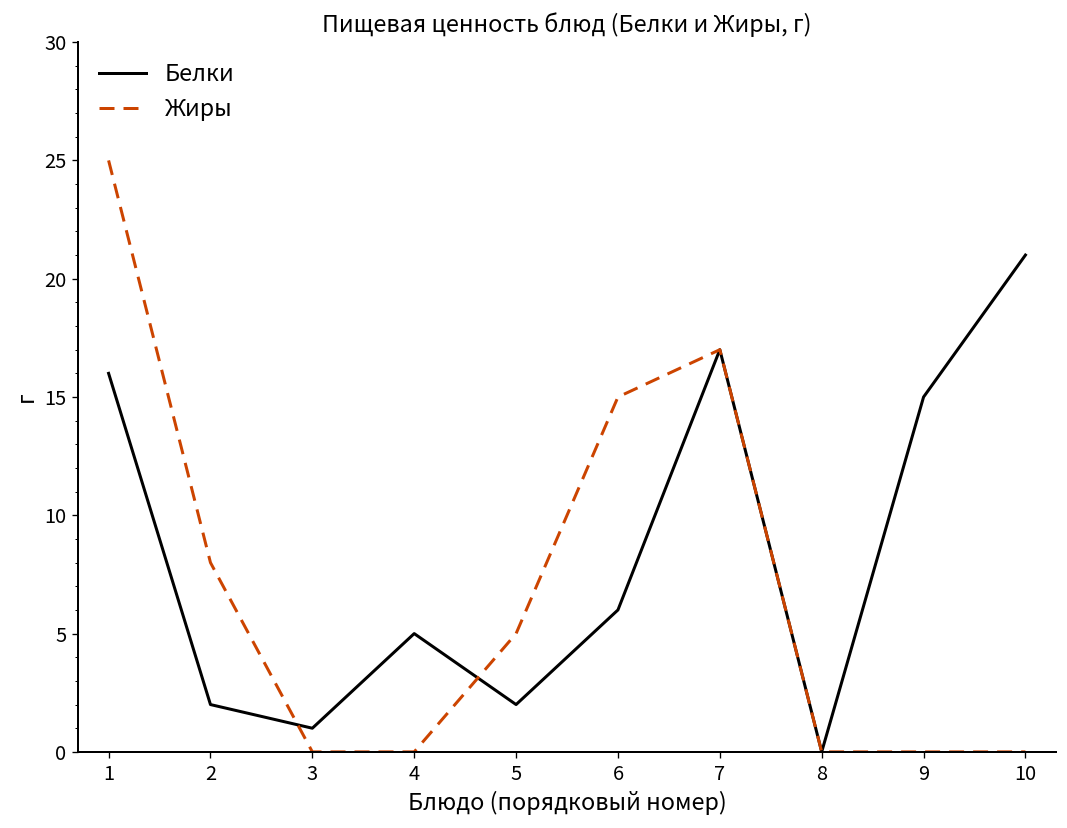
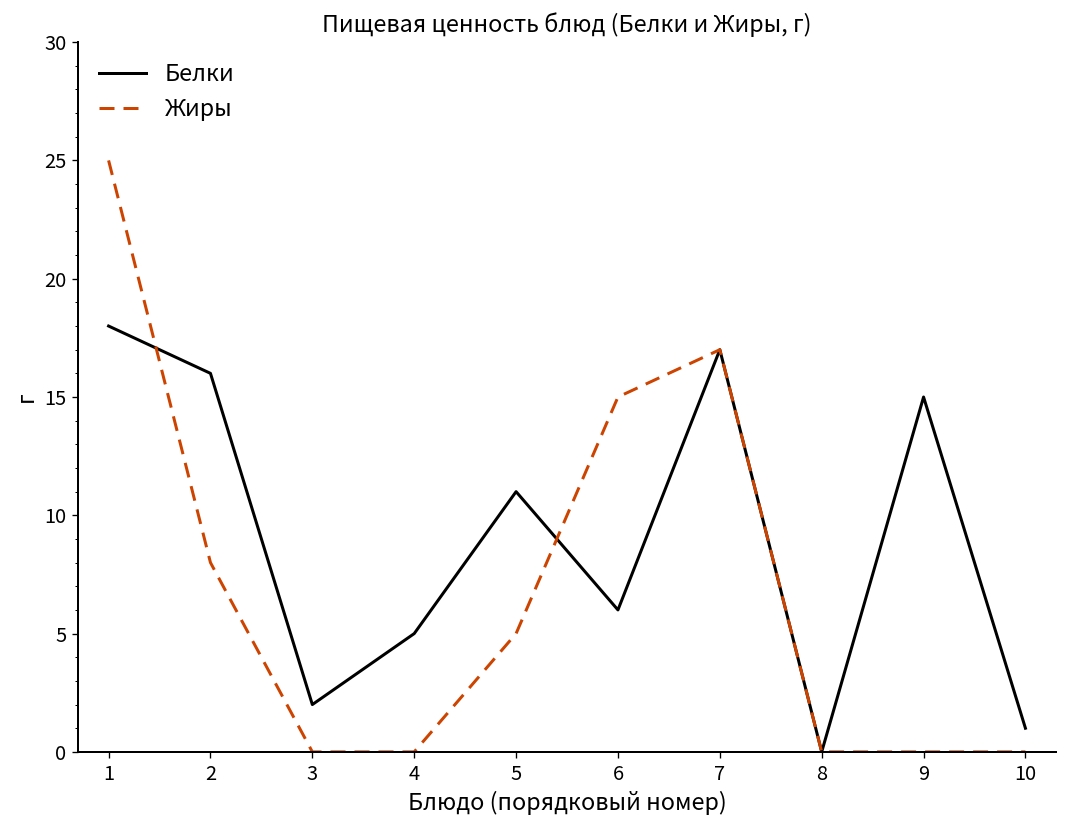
Белки, 1: 16 -> 18
Белки, 2: 2 -> 16
Белки, 3: 1 -> 2
Белки, 5: 2 -> 11
Белки, 10: 21 -> 1
